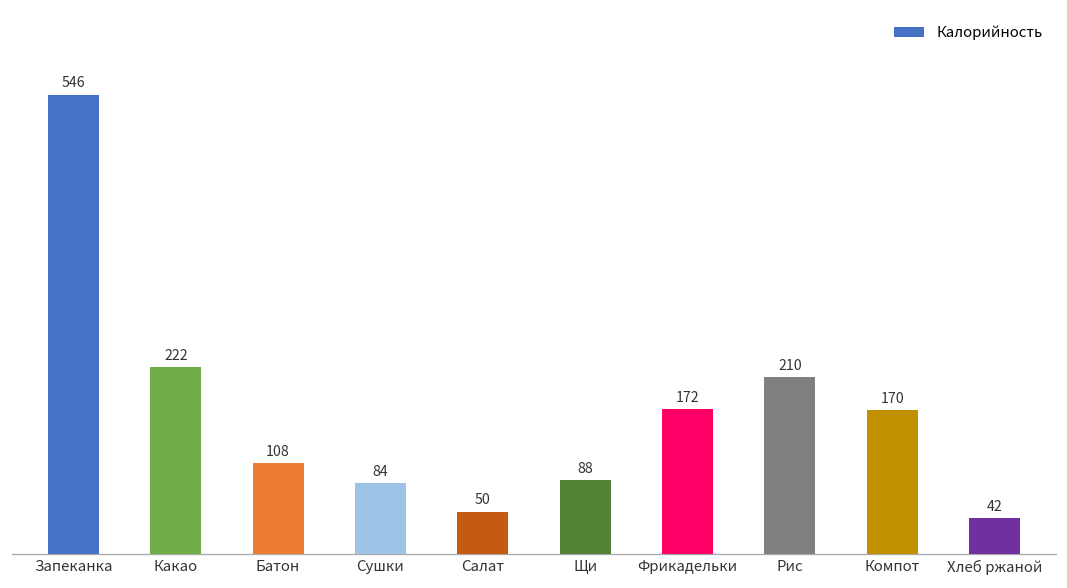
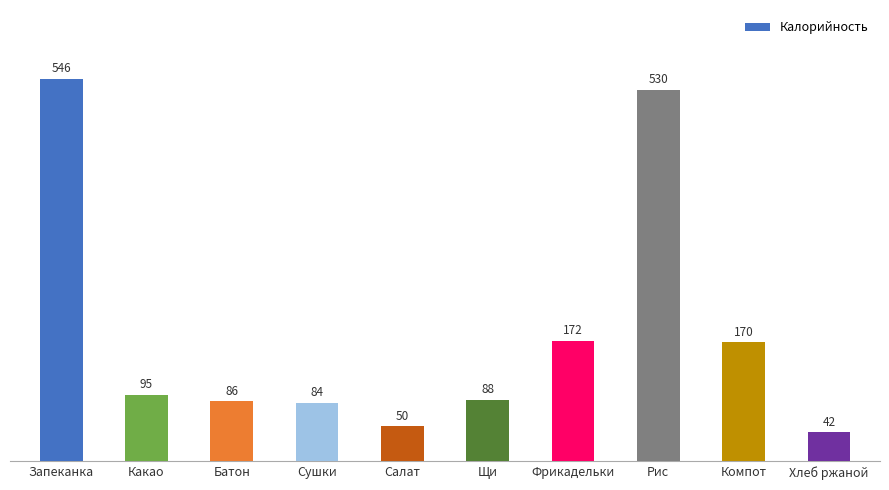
Какао: 222 -> 95
Батон: 108 -> 86
Рис: 210 -> 530
